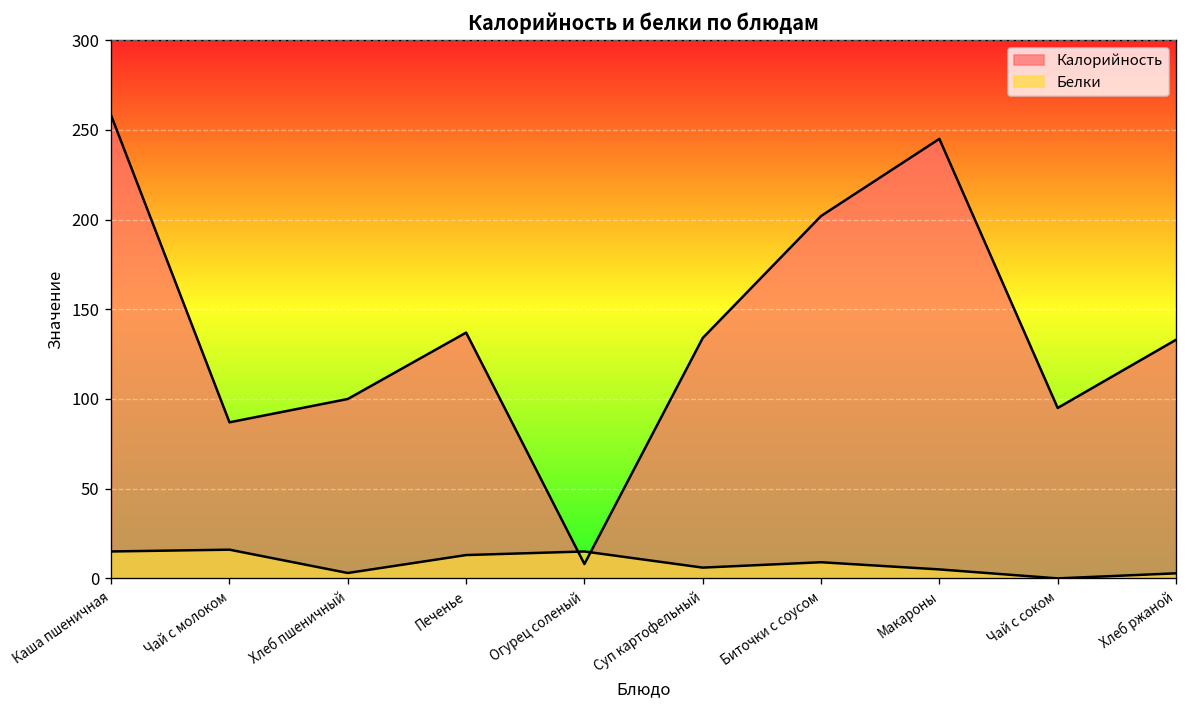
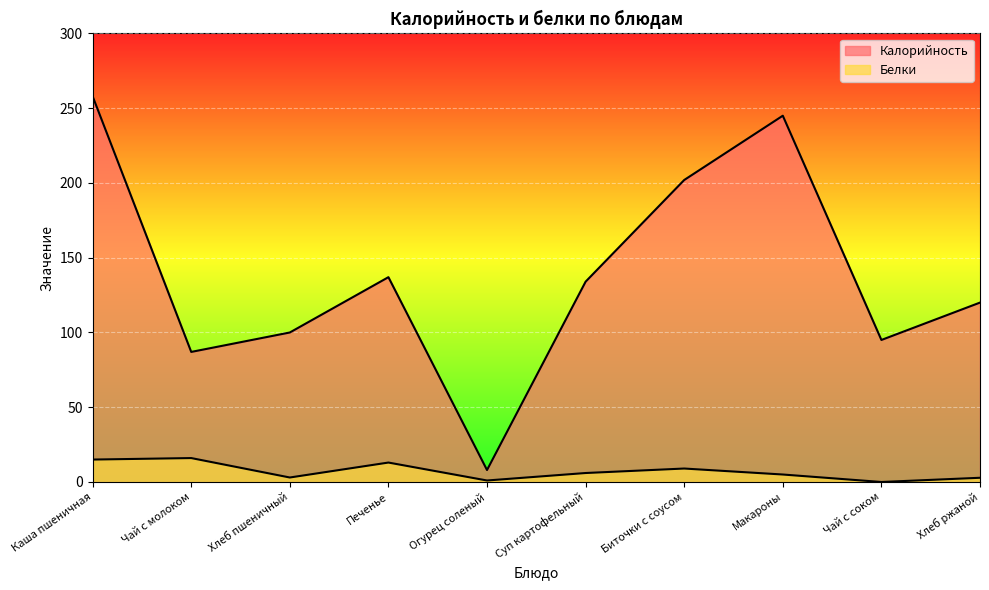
Белки, Огурец соленый: 15 -> 1
Калорийность, Хлеб ржаной: 133 -> 120
